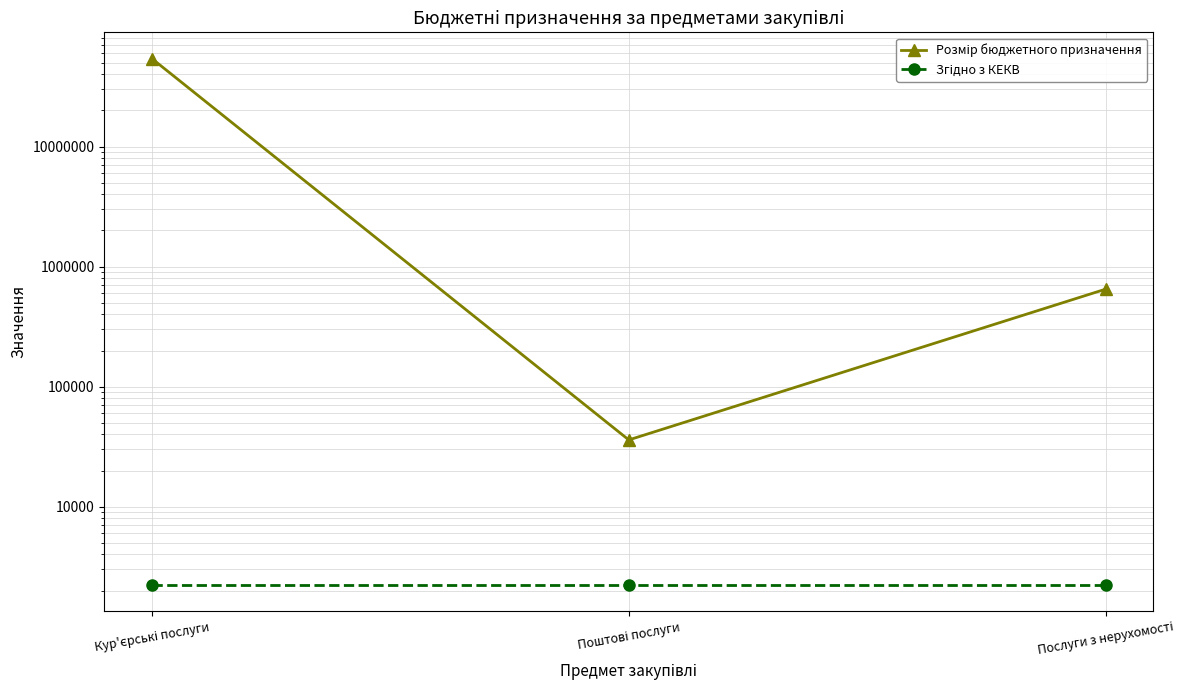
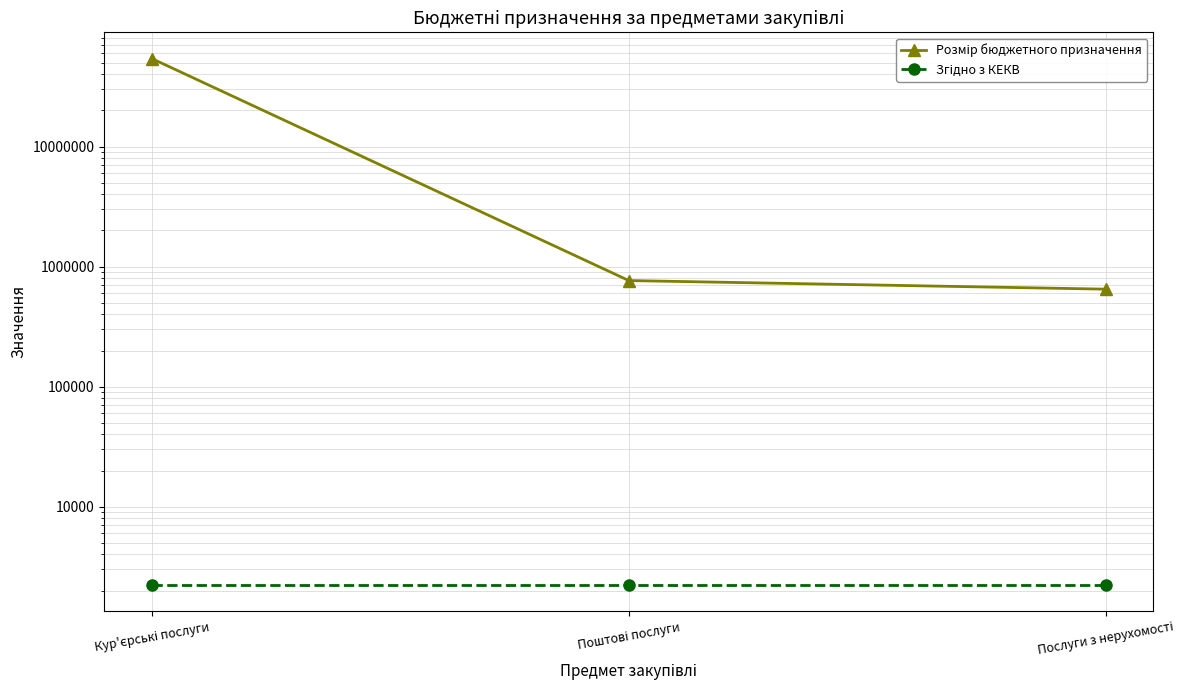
Розмір бюджетного призначення, Поштові послуги: 36000 -> 800000
